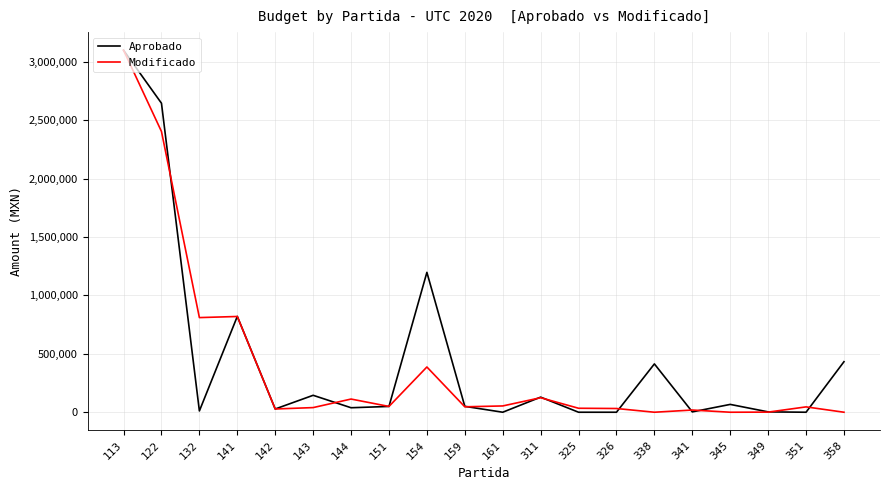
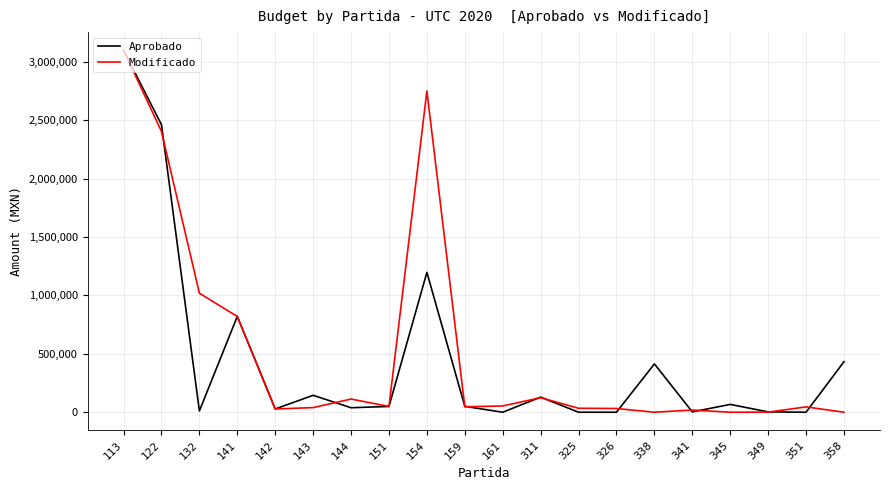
Aprobado, 122: 2,650,000 -> 2,460,000
Modificado, 132: 810,000 -> 1,020,000
Modificado, 154: 390,000 -> 2,750,000
